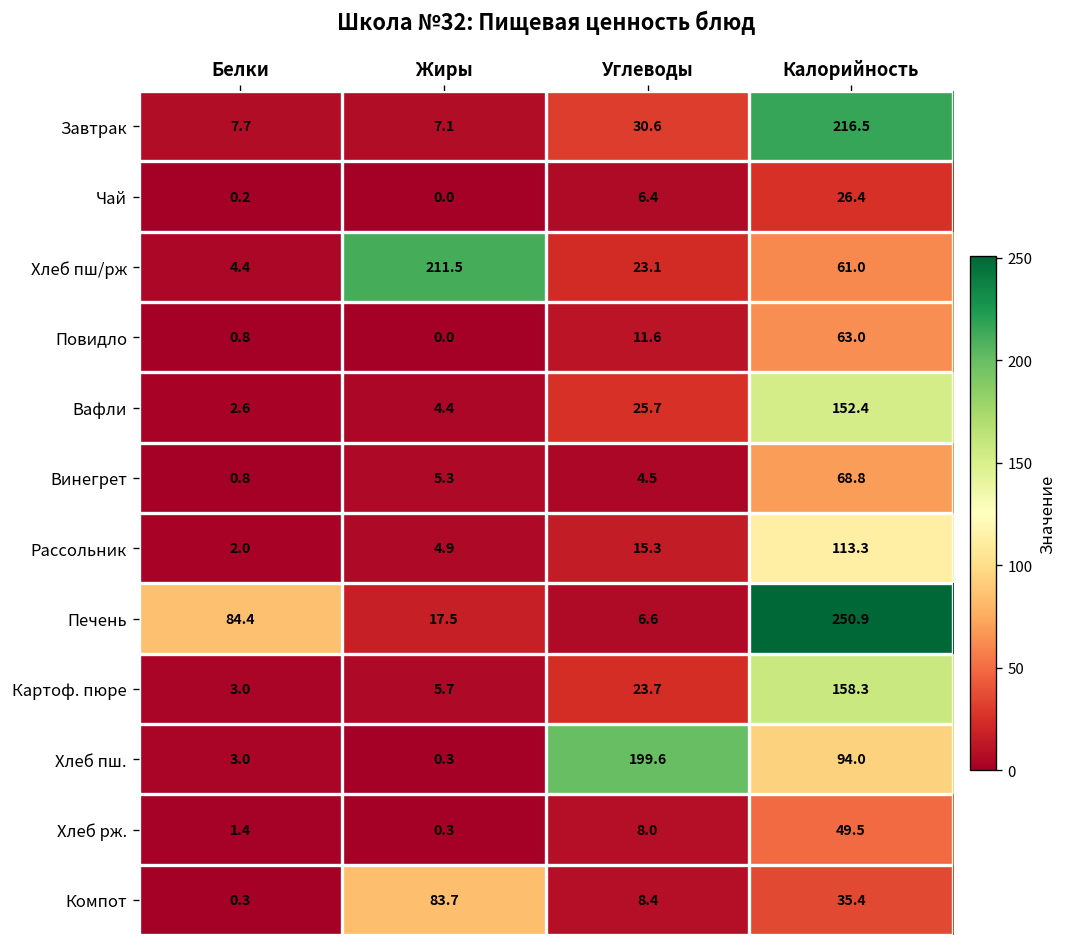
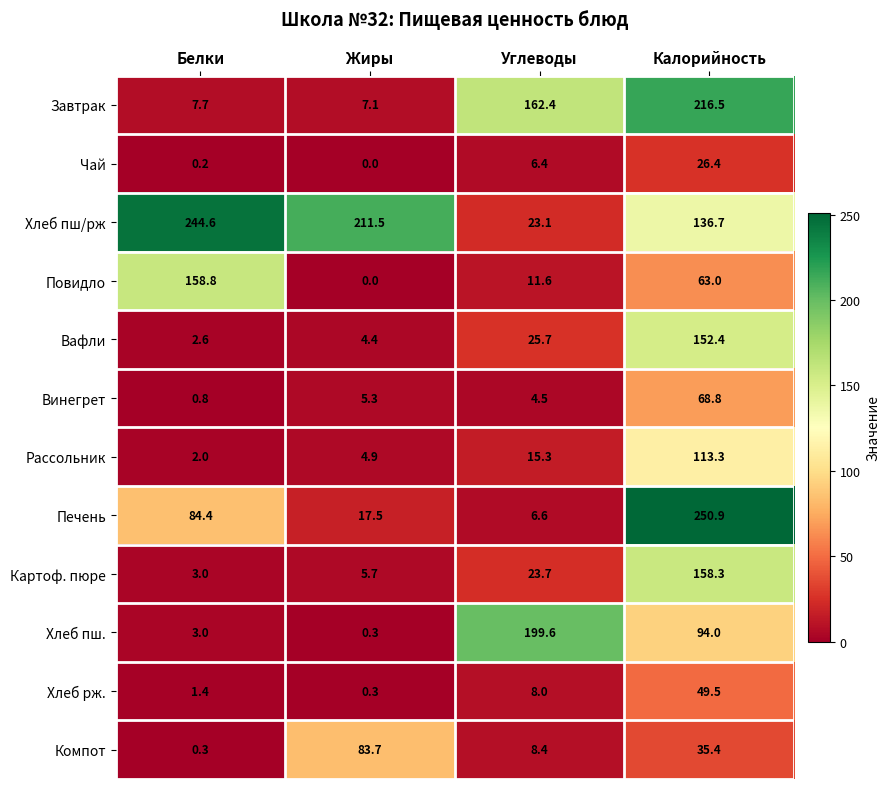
Завтрак, Углеводы: 30.6 -> 162.4
Хлеб пш/рж, Белки: 4.4 -> 244.6
Хлеб пш/рж, Калорийность: 61.0 -> 136.7
Повидло, Белки: 0.8 -> 158.8
